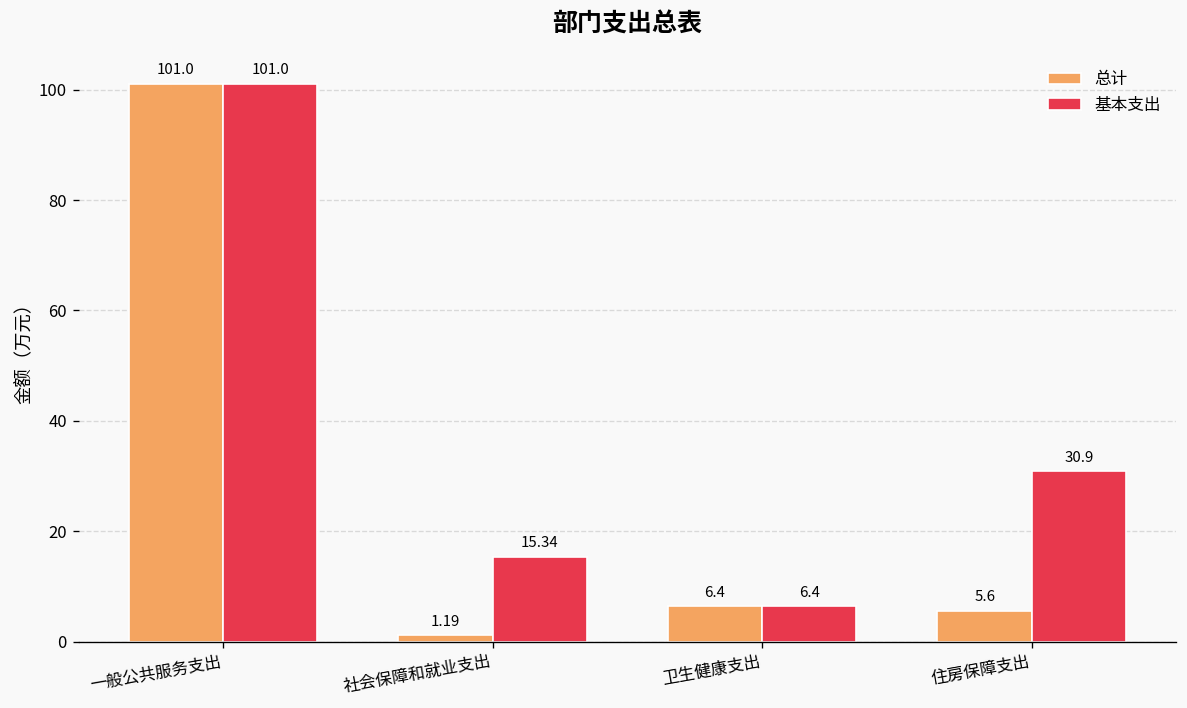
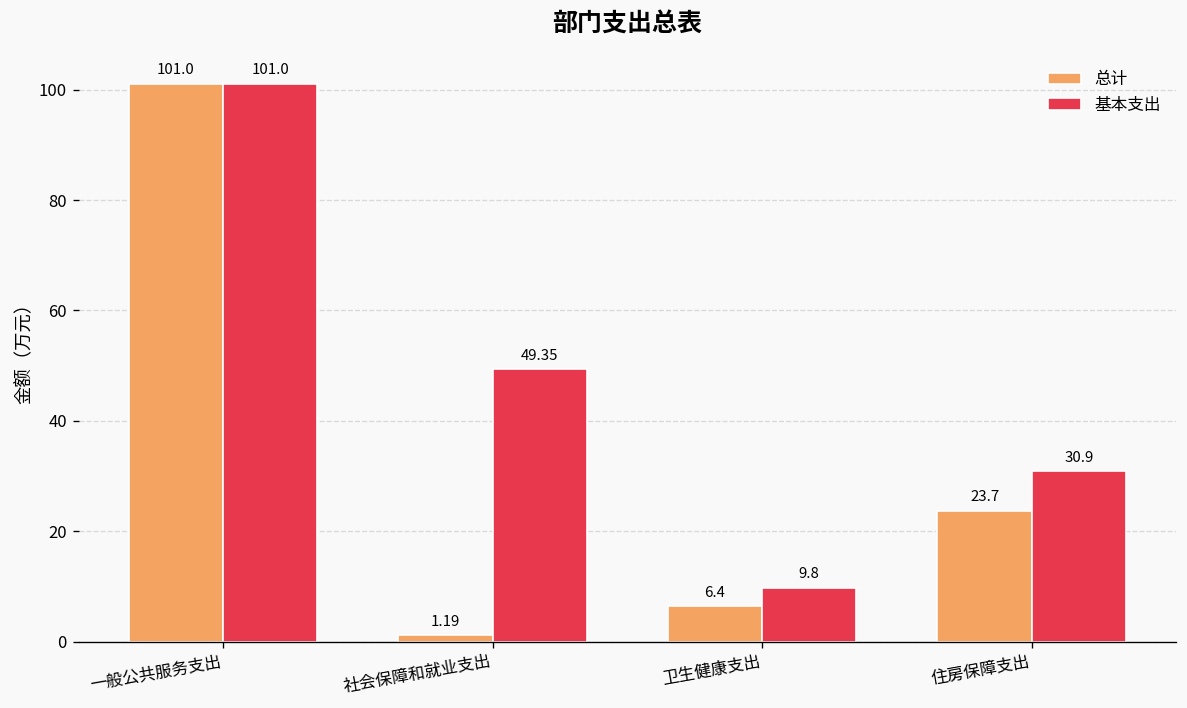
基本支出, 社会保障和就业支出: 15.34 -> 49.35
基本支出, 卫生健康支出: 6.4 -> 9.8
总计, 住房保障支出: 5.6 -> 23.7
